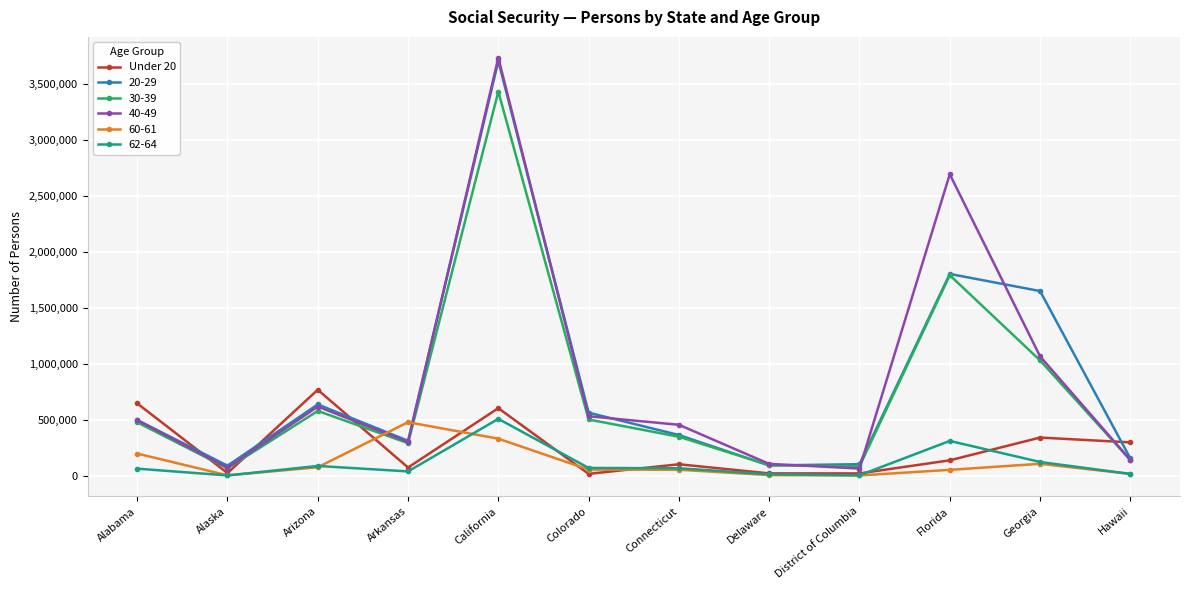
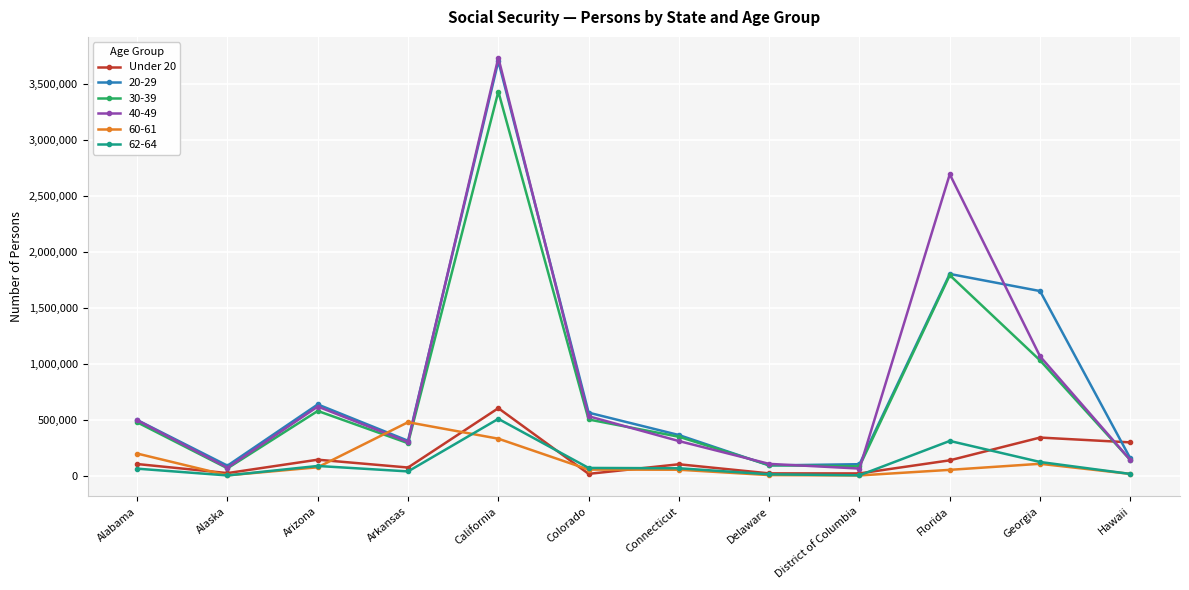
Under 20, Alabama: 650,000 -> 110,000
Under 20, Arizona: 770,000 -> 150,000
40-49, Connecticut: 460,000 -> 320,000
